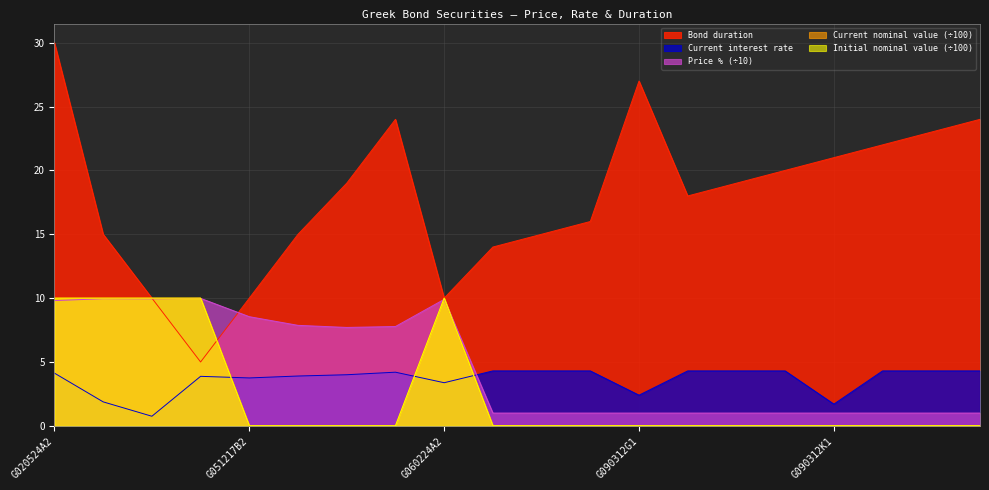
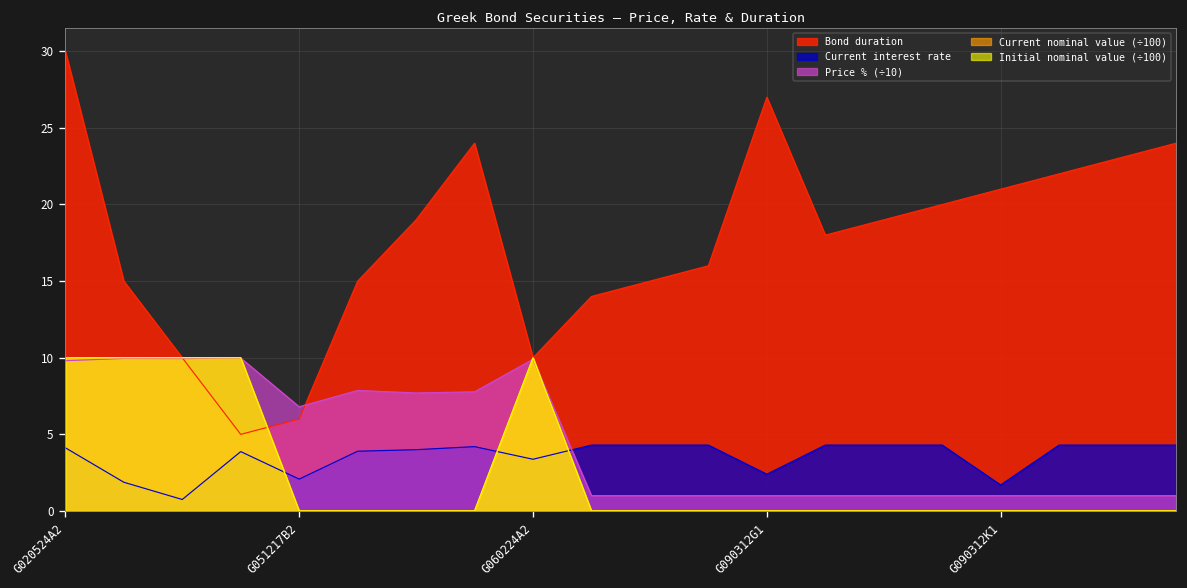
Bond duration, G051217B2: 10 -> 6
Current interest rate, G051217B2: 3.8 -> 2.1
Price % (÷10), G051217B2: 8.5 -> 6.8
